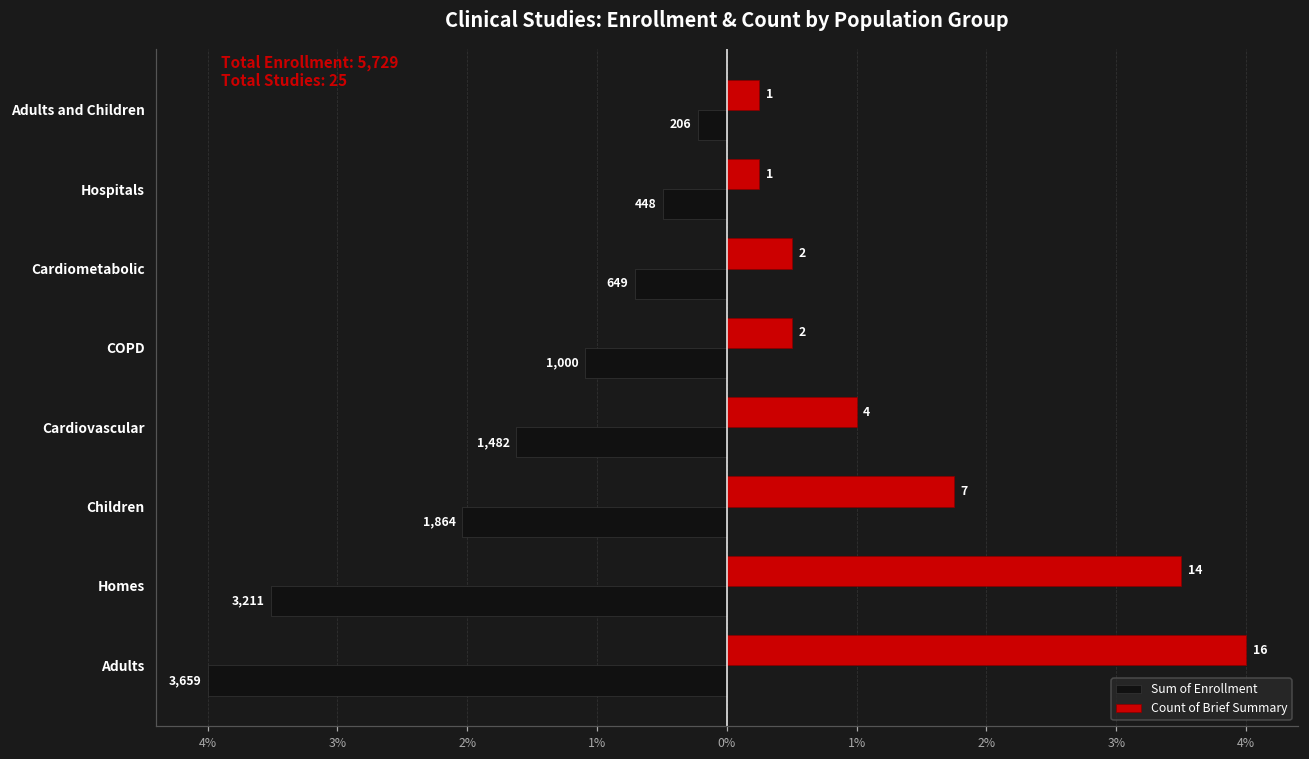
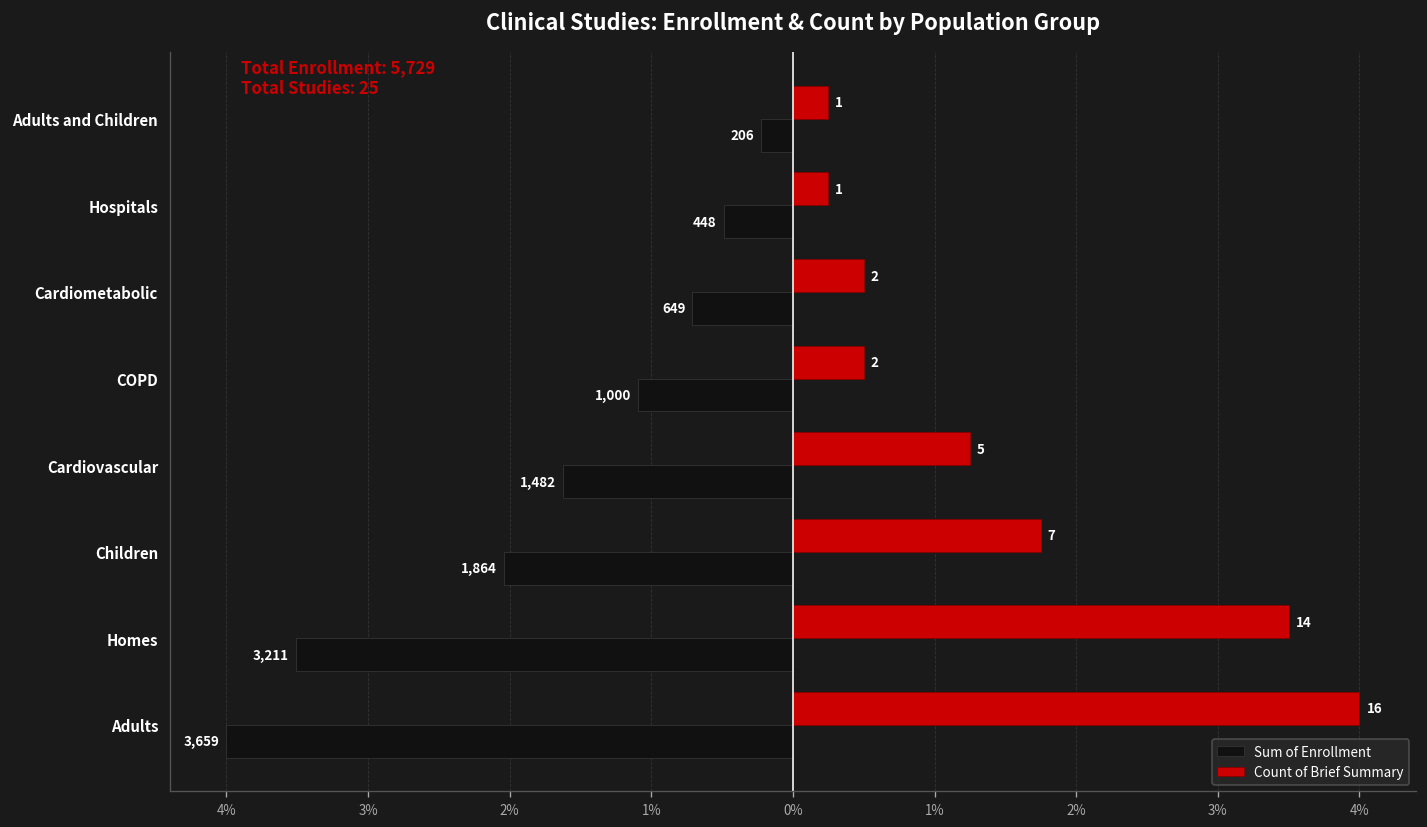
Count of Brief Summary, Cardiovascular: 4 -> 5
